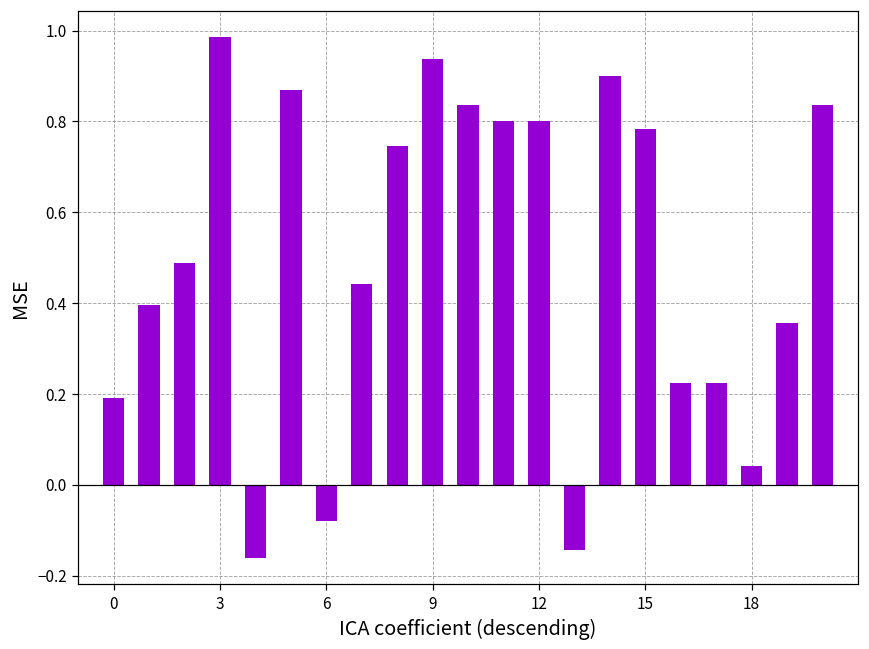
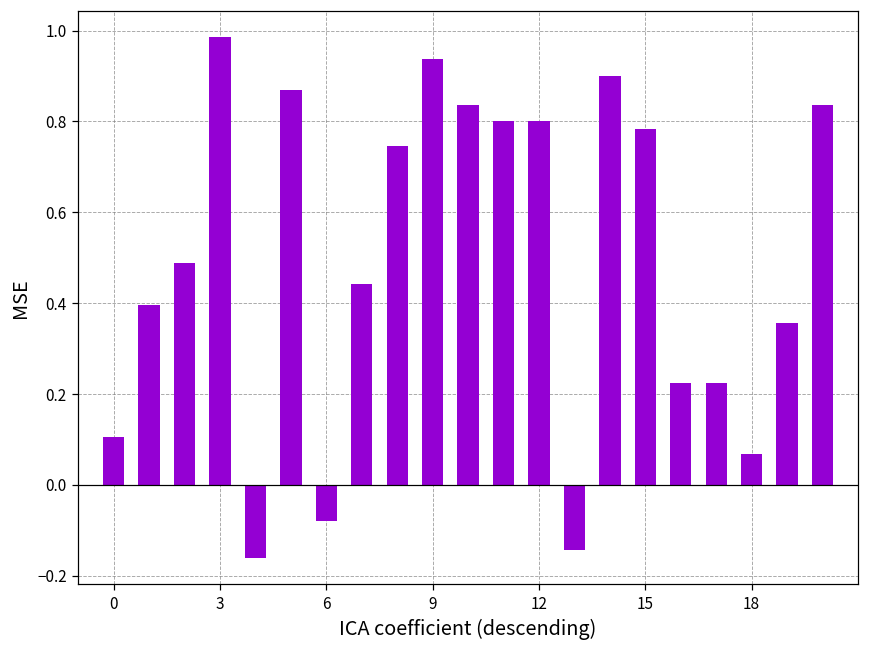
0: 0.19 -> 0.10
18: 0.04 -> 0.07
